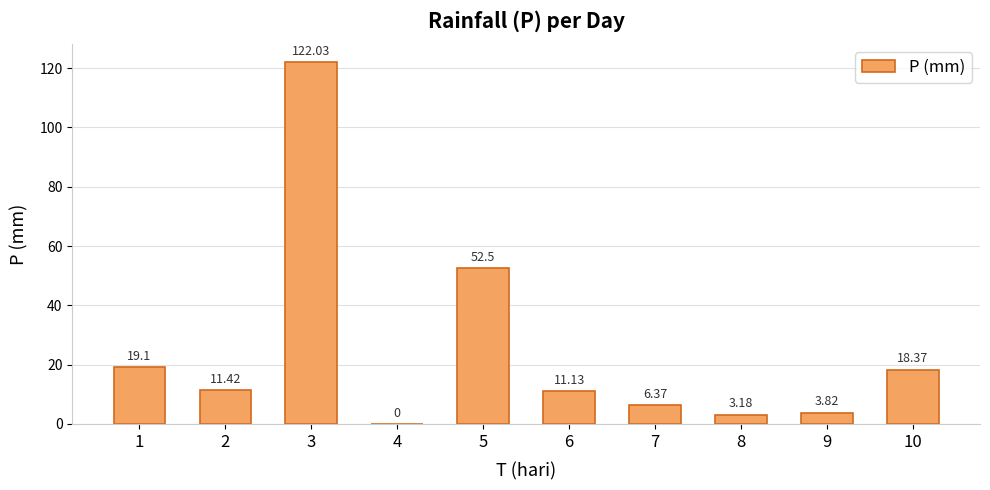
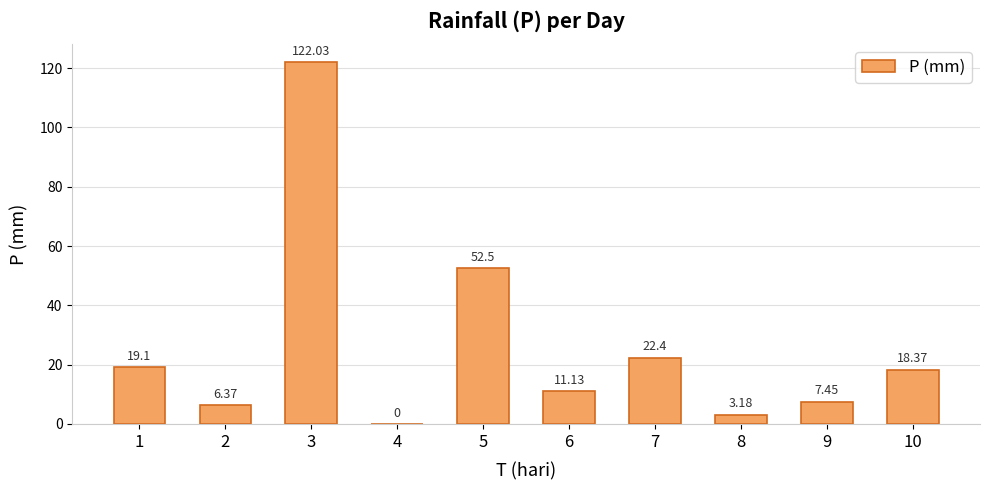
2: 11.42 -> 6.37
7: 6.37 -> 22.4
9: 3.82 -> 7.45
